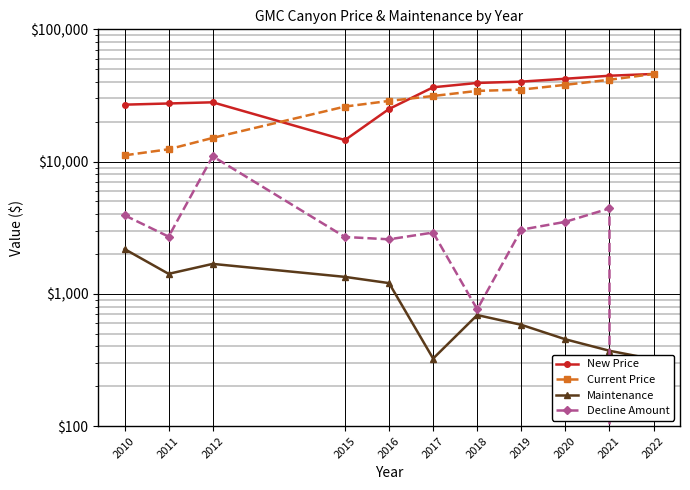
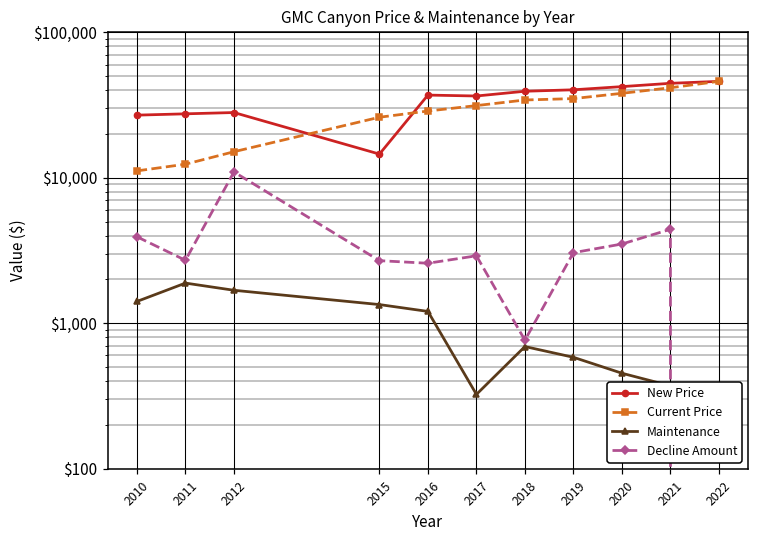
Maintenance, 2010: $2,200 -> $1,400
Maintenance, 2011: $1,400 -> $1,900
New Price, 2016: $25,000 -> $37,000
